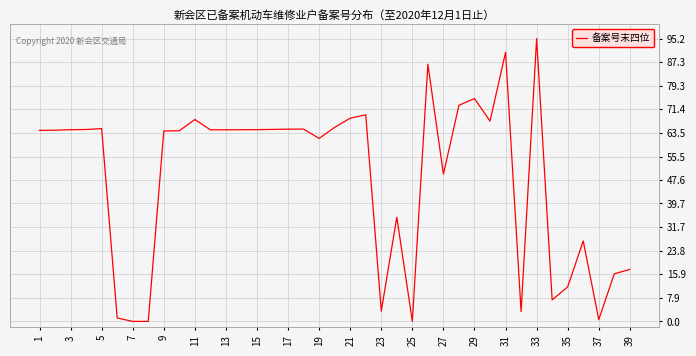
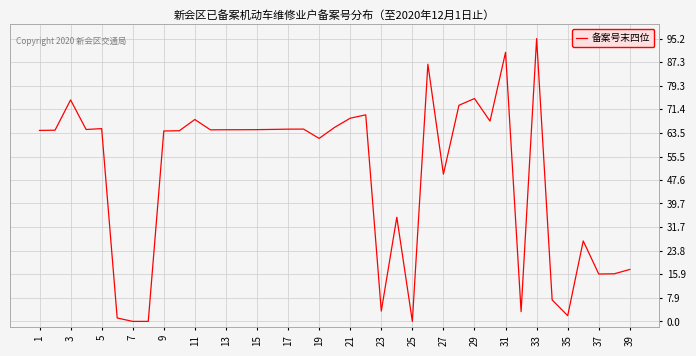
3: 65 -> 75
35: 12 -> 2
37: 1 -> 16
